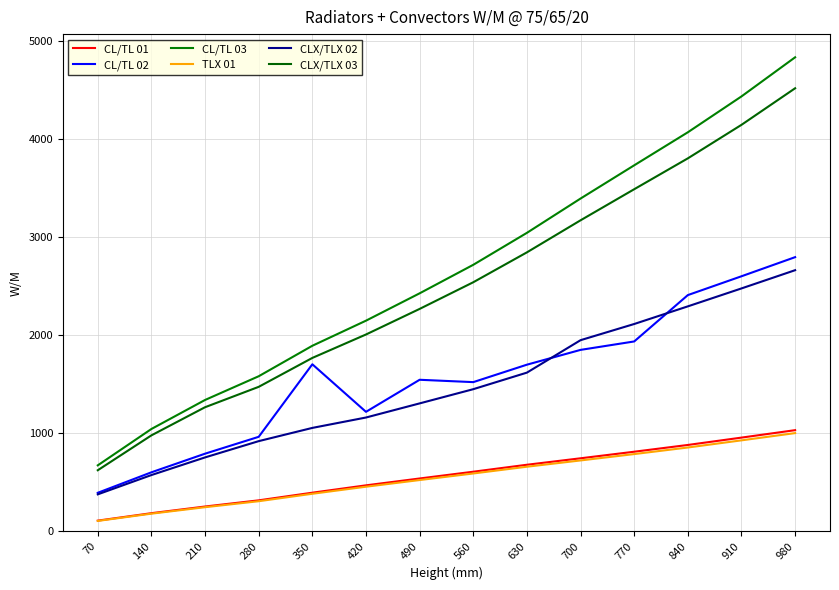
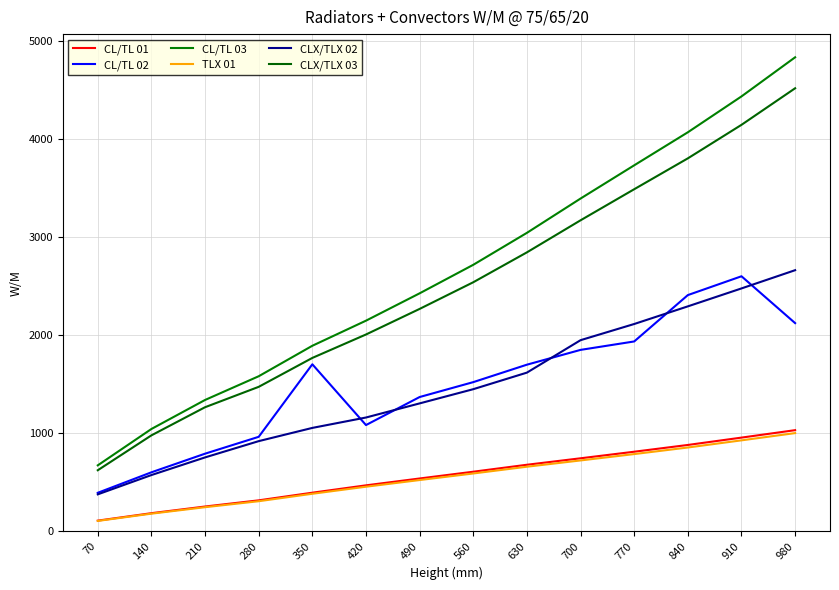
CL/TL 02, 420: 1200 -> 1100
CL/TL 02, 490: 1500 -> 1400
CL/TL 02, 980: 2800 -> 2100
